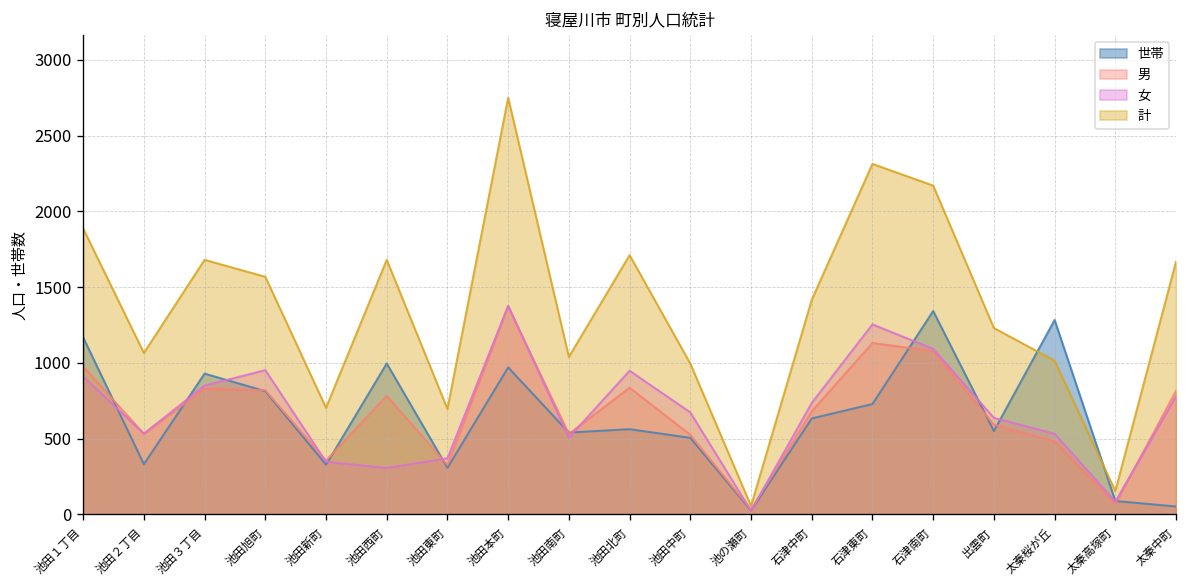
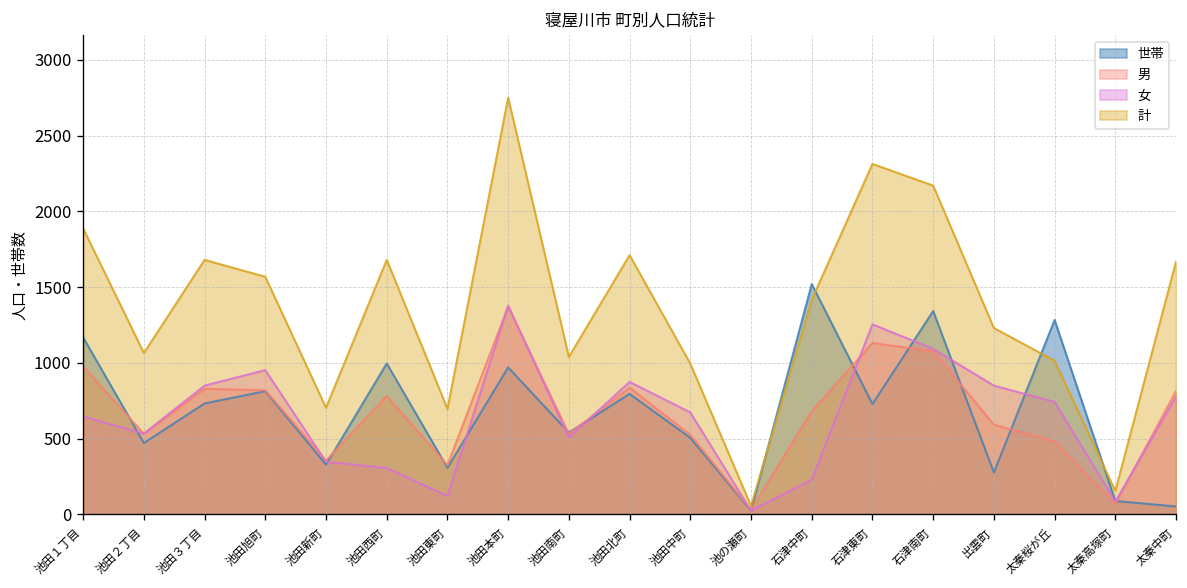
女, 池田１丁目: 910 -> 650
世帯, 池田２丁目: 330 -> 470
世帯, 池田３丁目: 930 -> 730
女, 池田東町: 370 -> 120
世帯, 池田北町: 560 -> 800
女, 池田北町: 950 -> 880
世帯, 石津中町: 630 -> 1520
女, 石津中町: 740 -> 230
世帯, 出雲町: 550 -> 280
女, 出雲町: 640 -> 850
女, 太秦桜が丘: 530 -> 740
